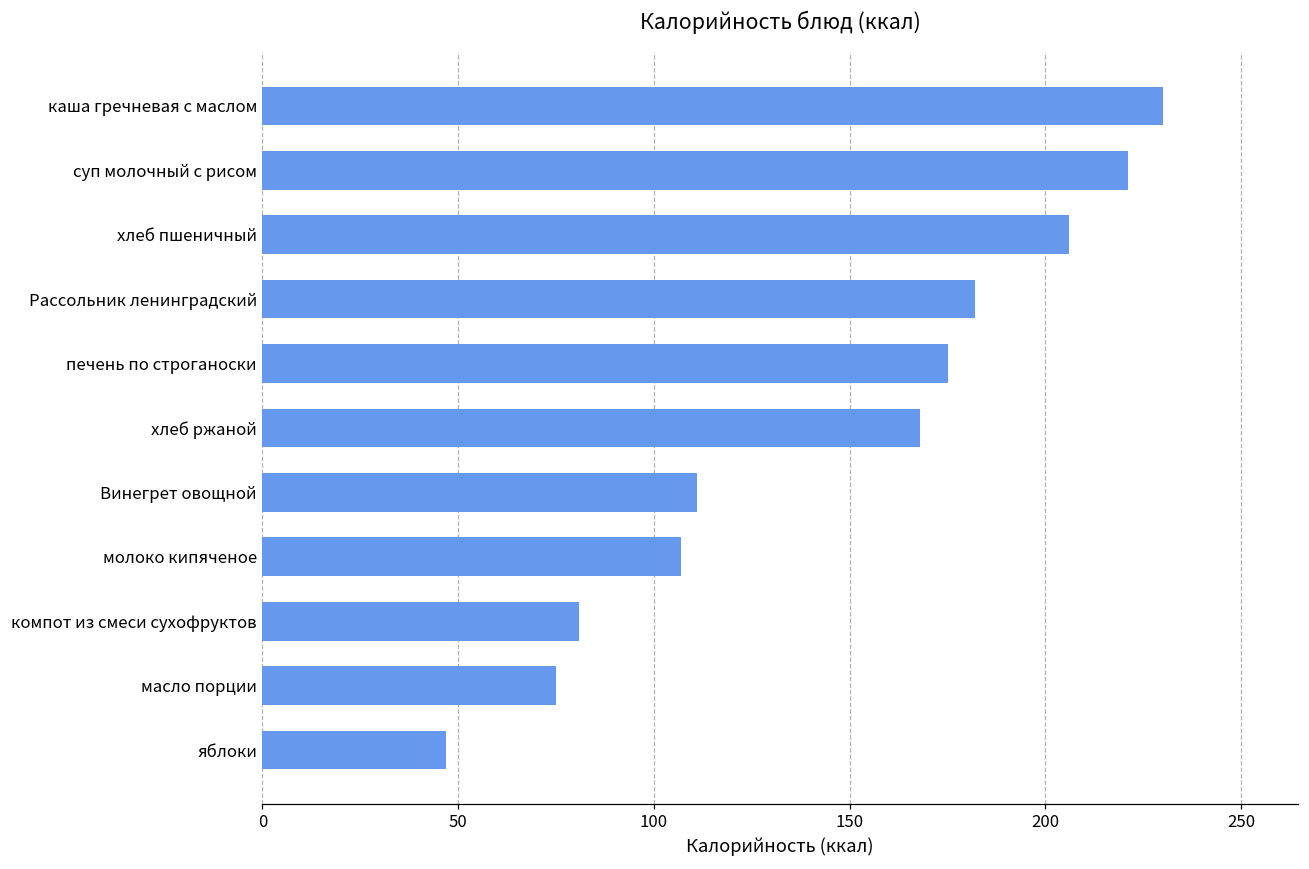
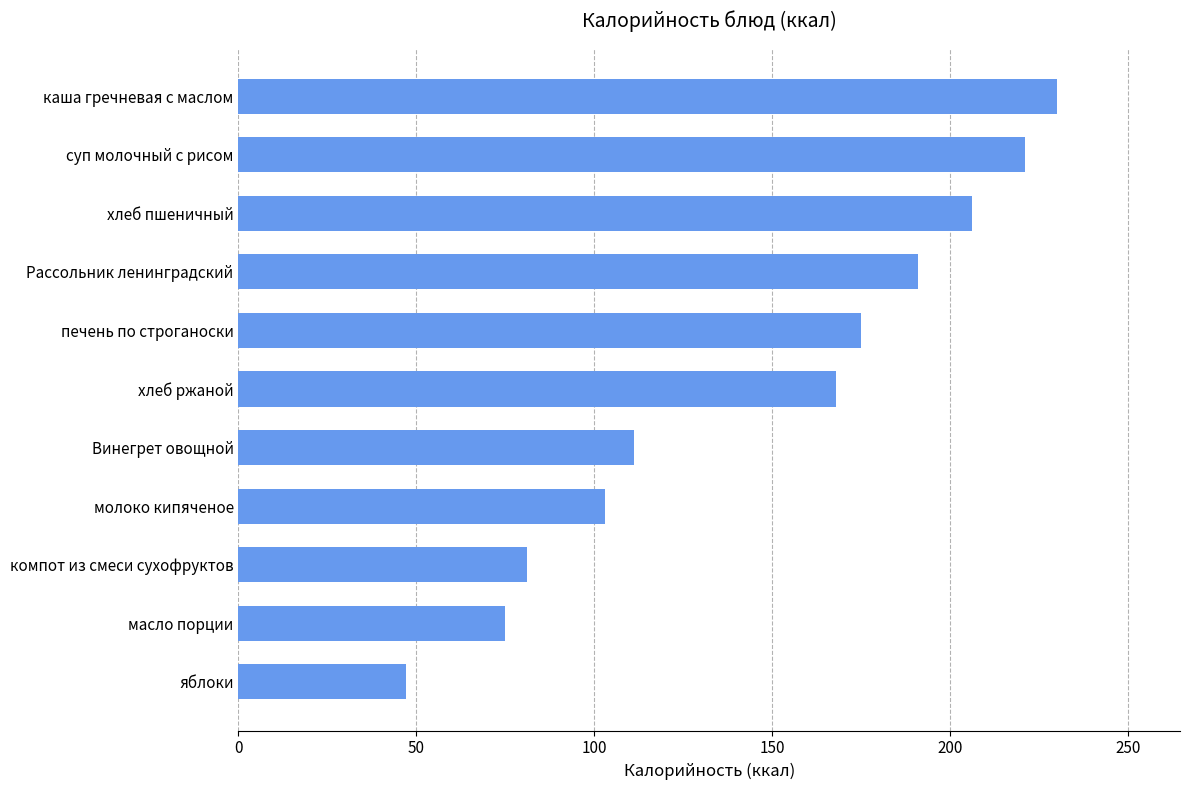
Рассольник ленинградский: 182 -> 191
молоко кипяченое: 107 -> 103
